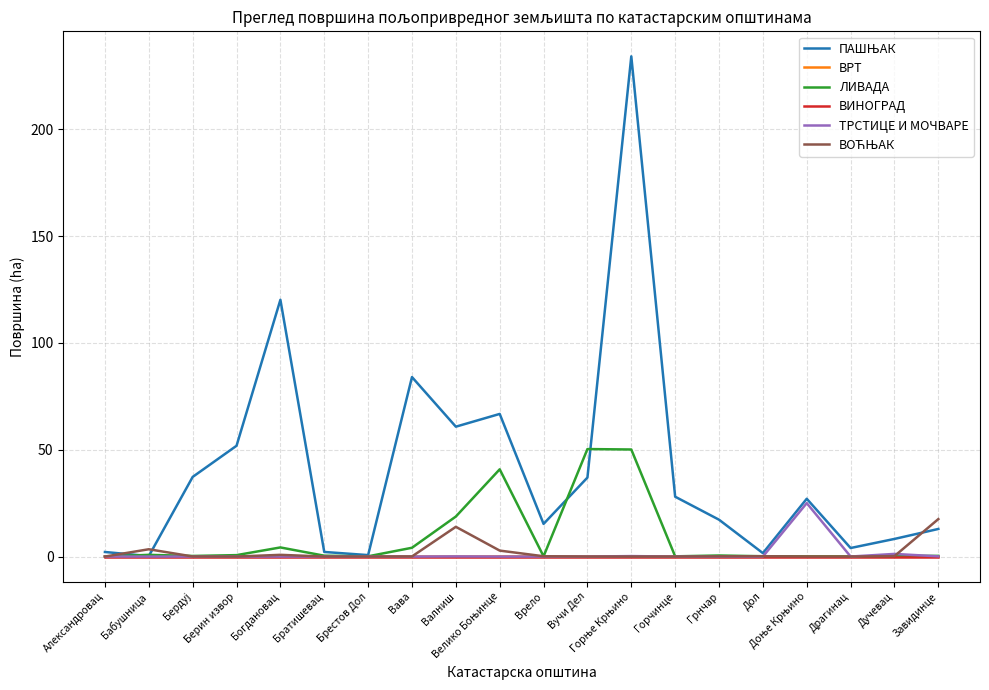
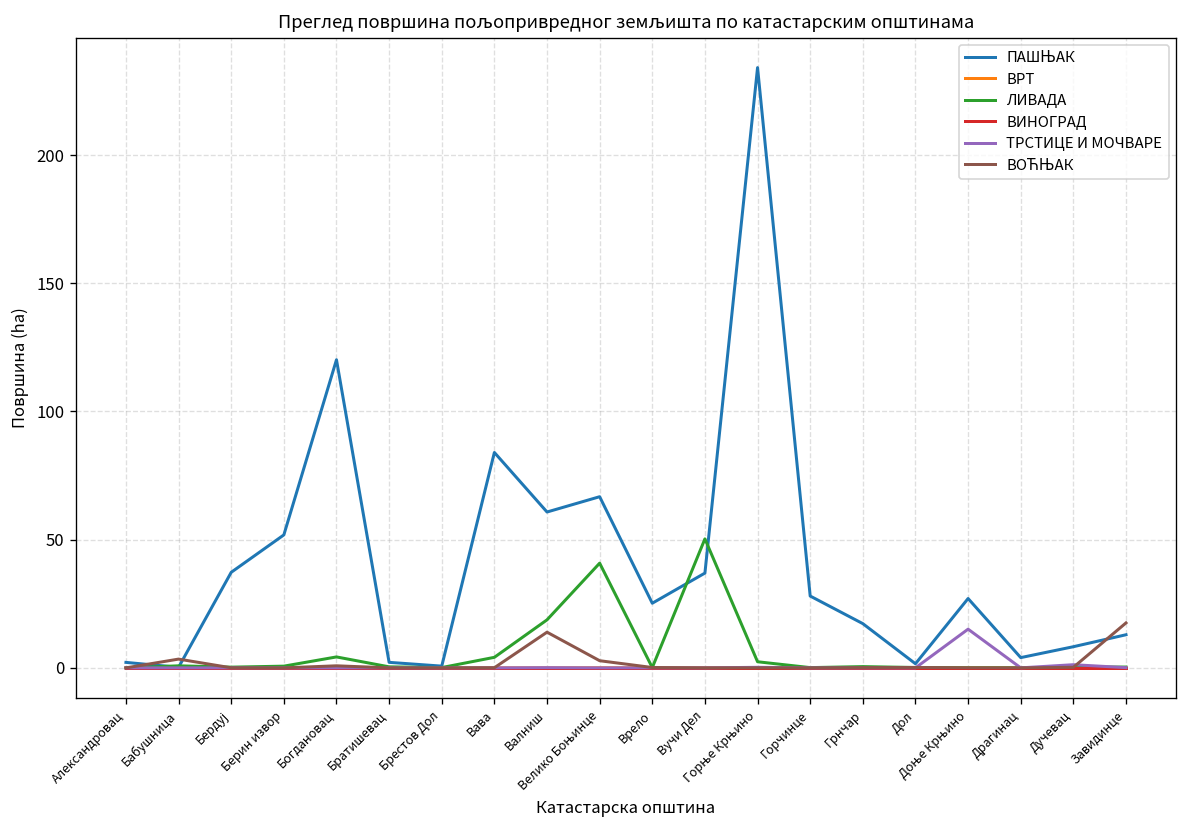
ПАШЊАК, Врело: 15 -> 25
ЛИВАДА, Горње Крњино: 50 -> 2
ТРСТИЦЕ И МОЧВАРЕ, Доње Крњино: 25 -> 15
